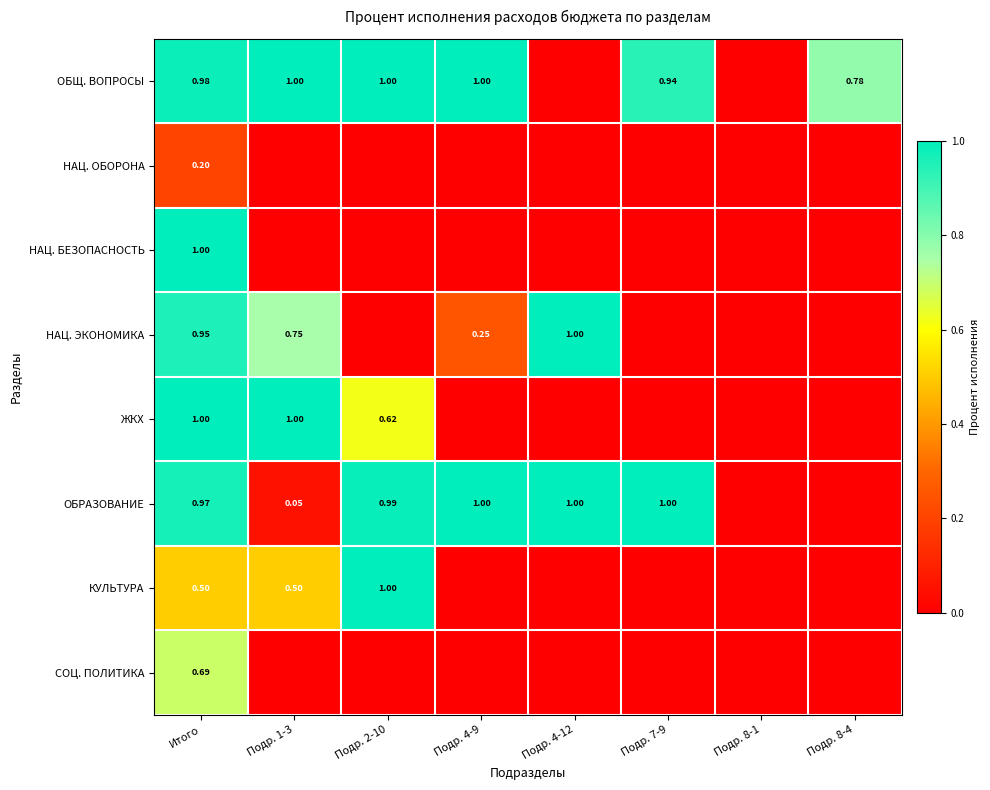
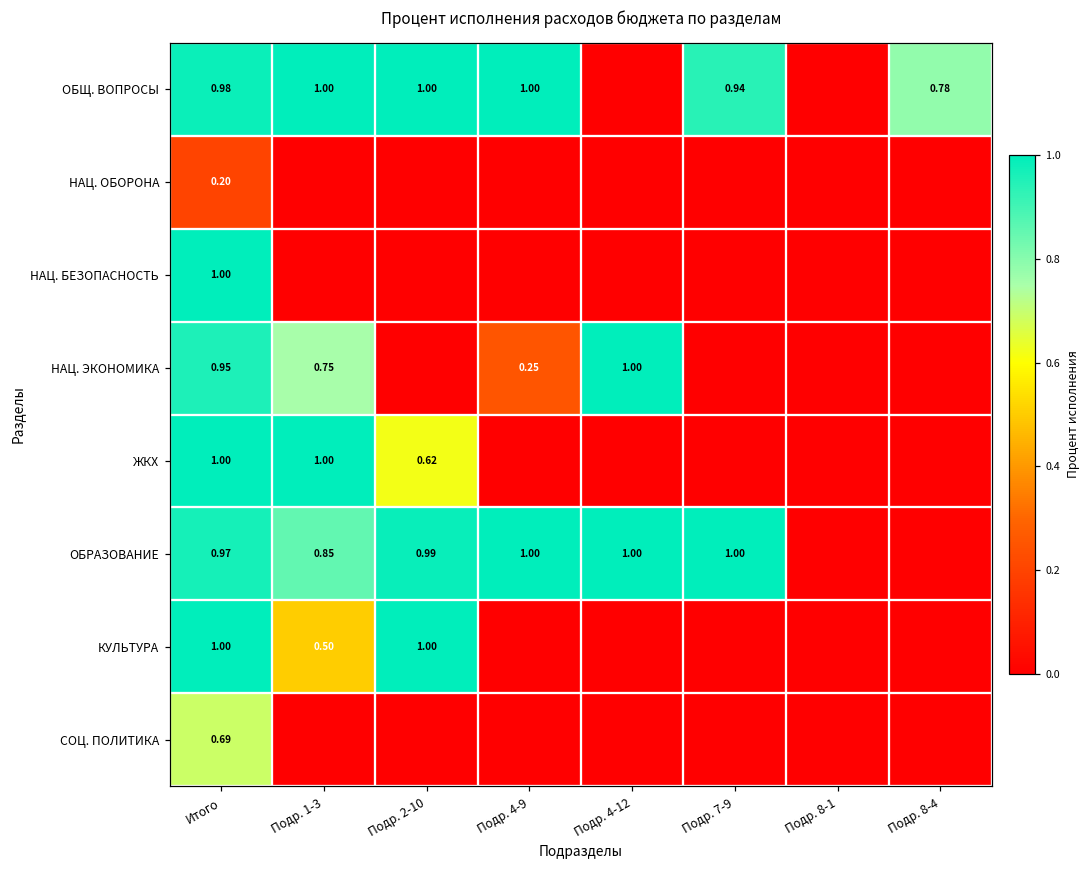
ОБРАЗОВАНИЕ, Подр. 1-3: 0.05 -> 0.85
КУЛЬТУРА, Итого: 0.50 -> 1.00
